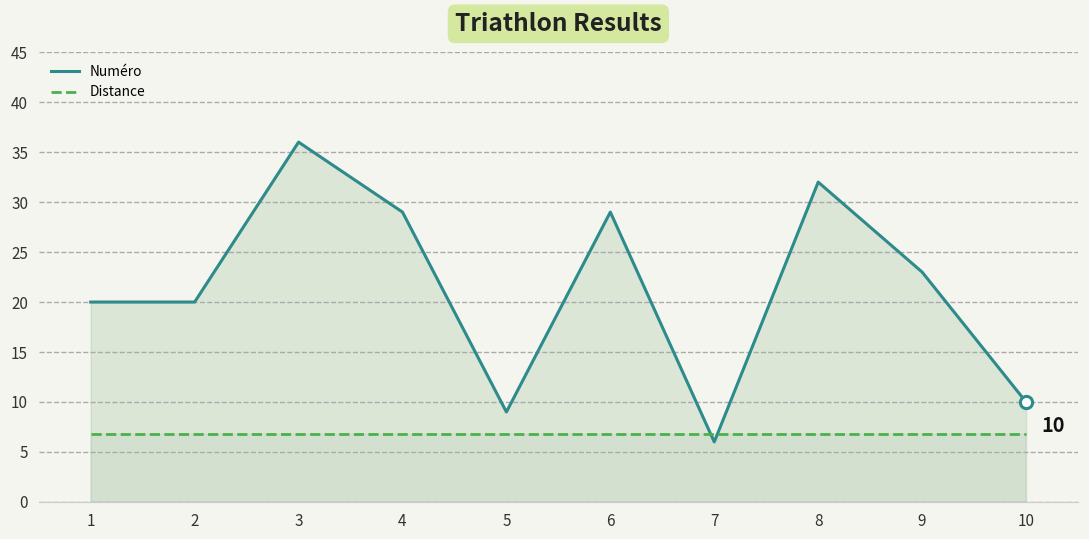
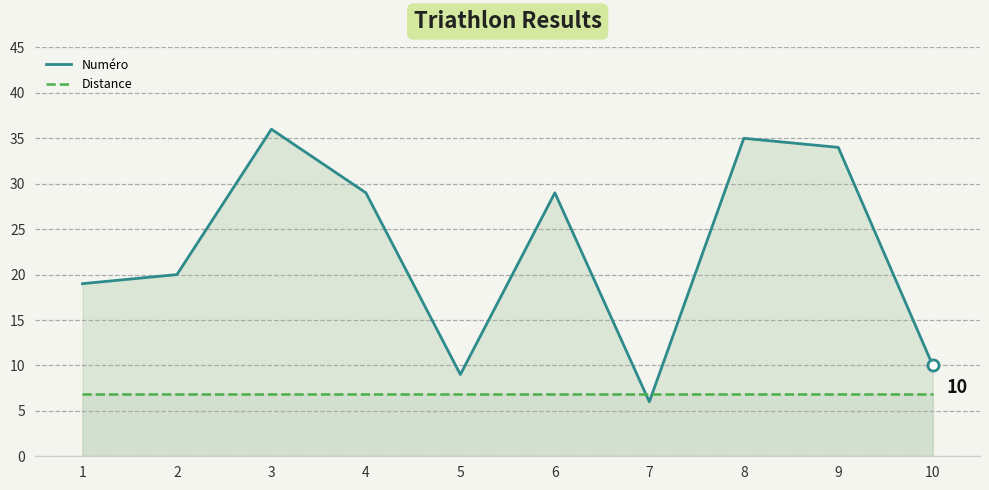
Numéro, 1: 20 -> 19
Numéro, 8: 32 -> 35
Numéro, 9: 23 -> 34
